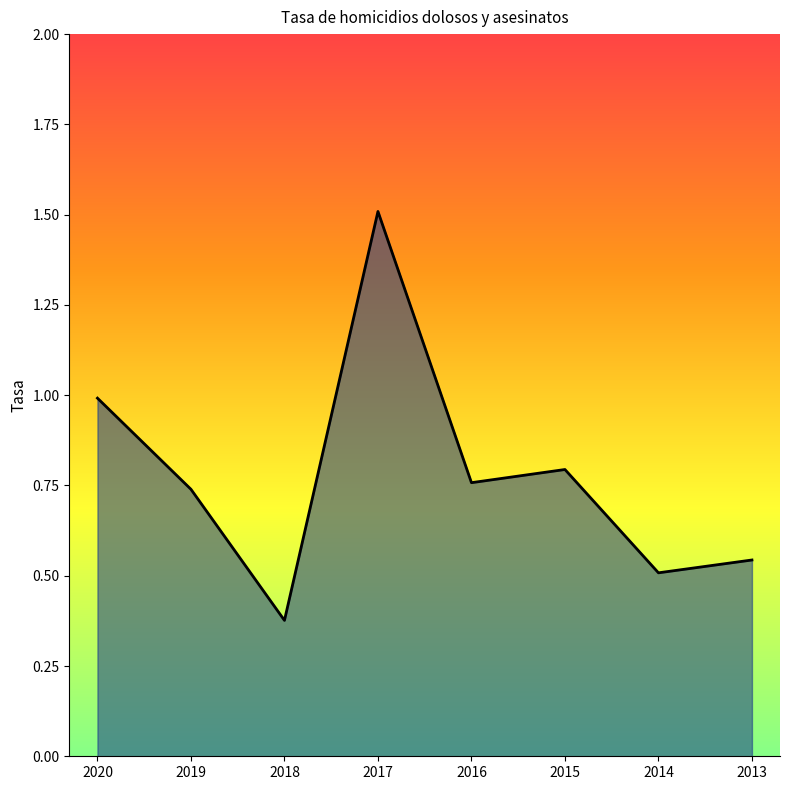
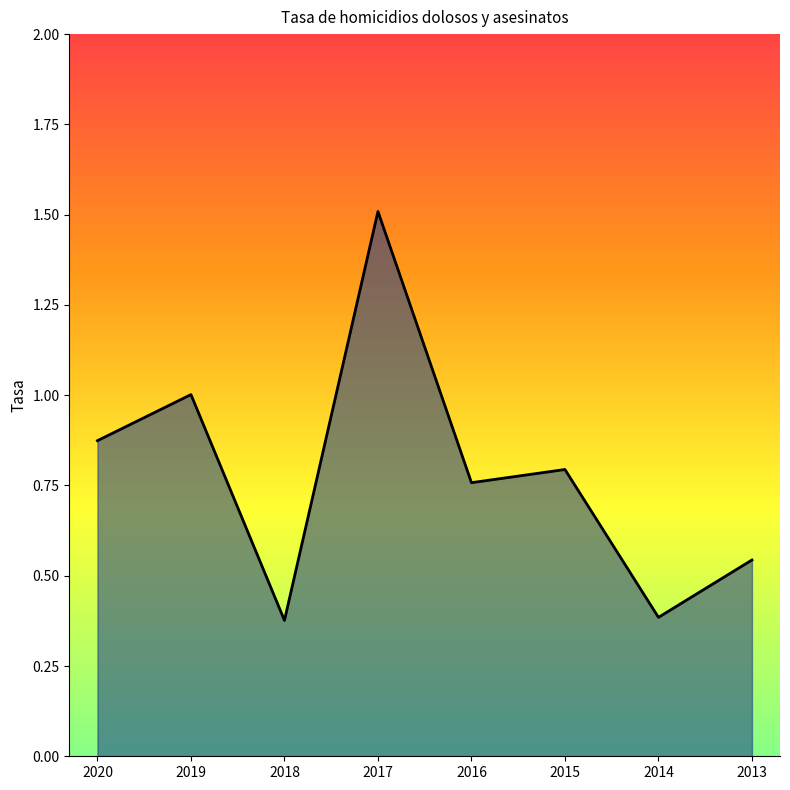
2020: 0.99 -> 0.87
2019: 0.74 -> 1.00
2014: 0.51 -> 0.38
